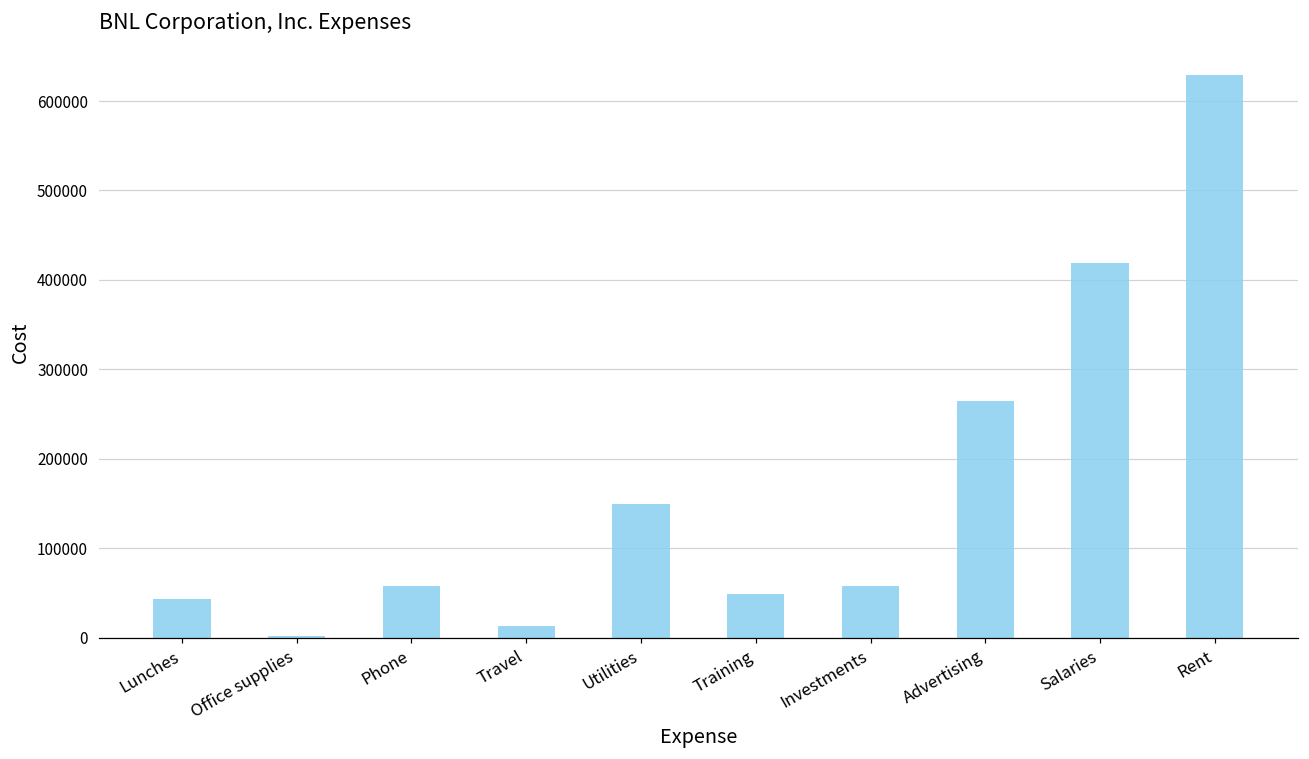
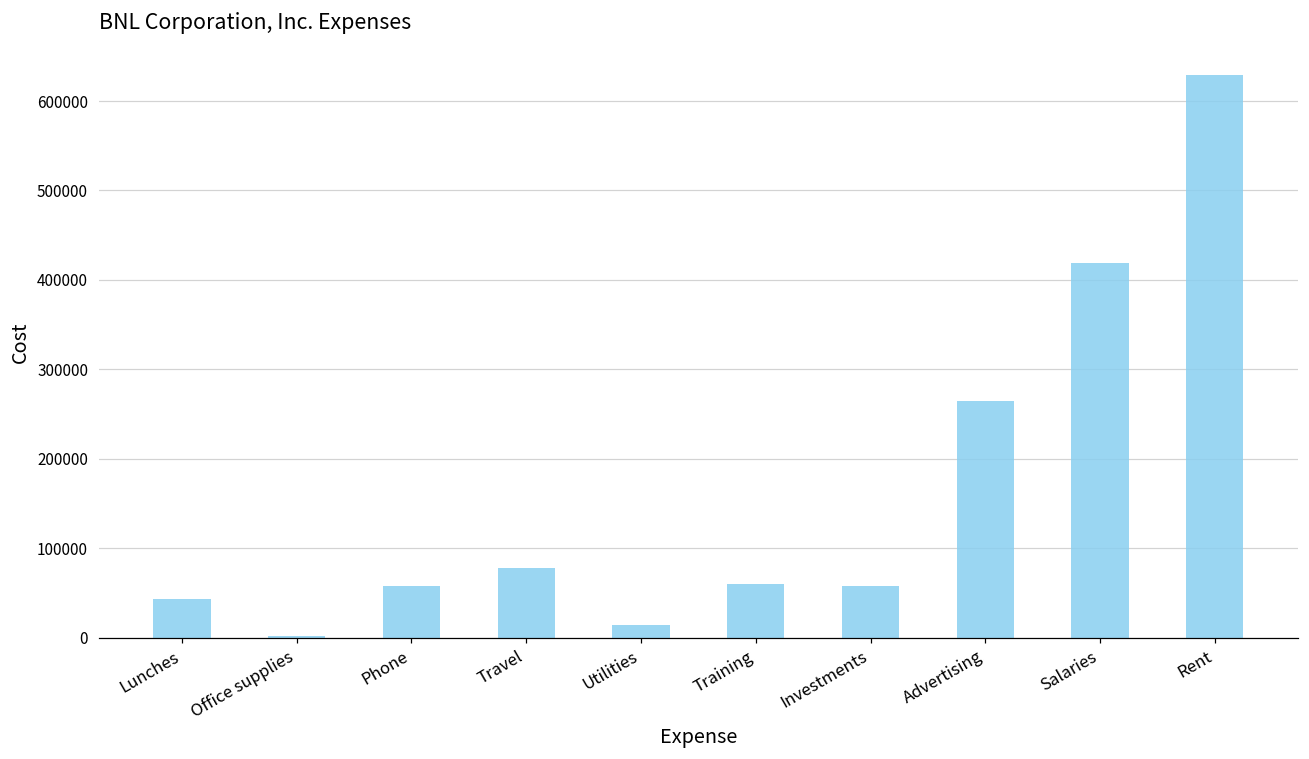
Travel: 10000 -> 80000
Utilities: 150000 -> 10000
Training: 50000 -> 60000
